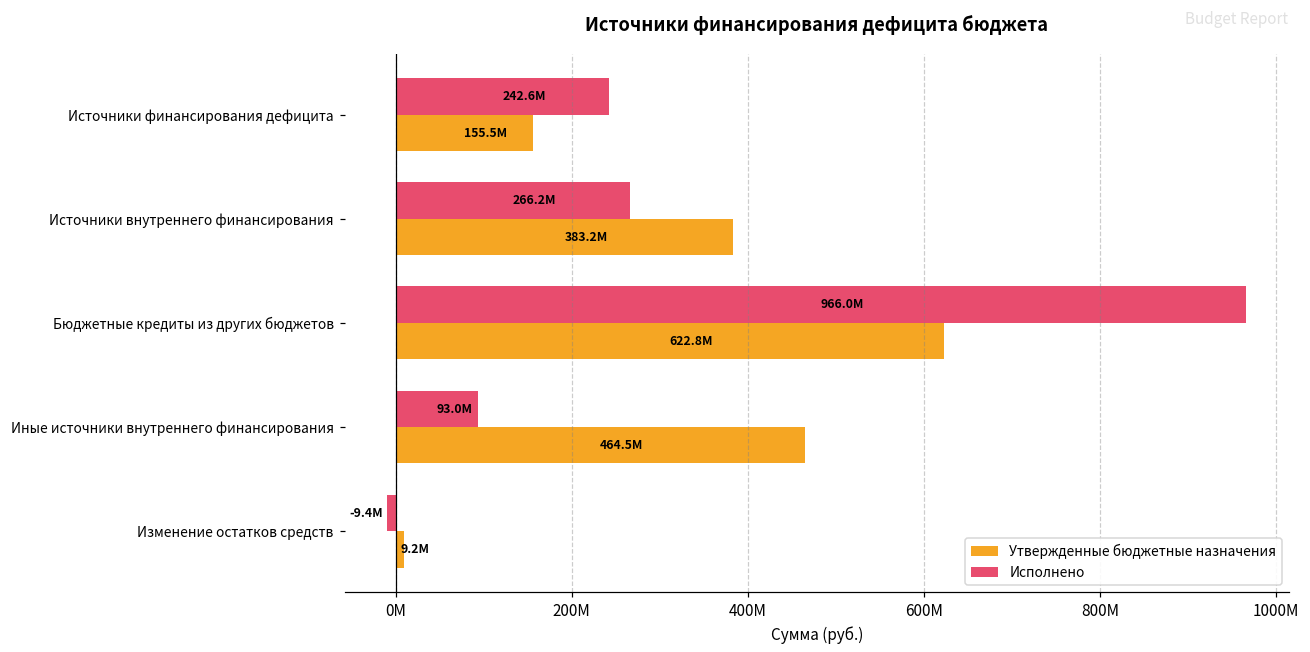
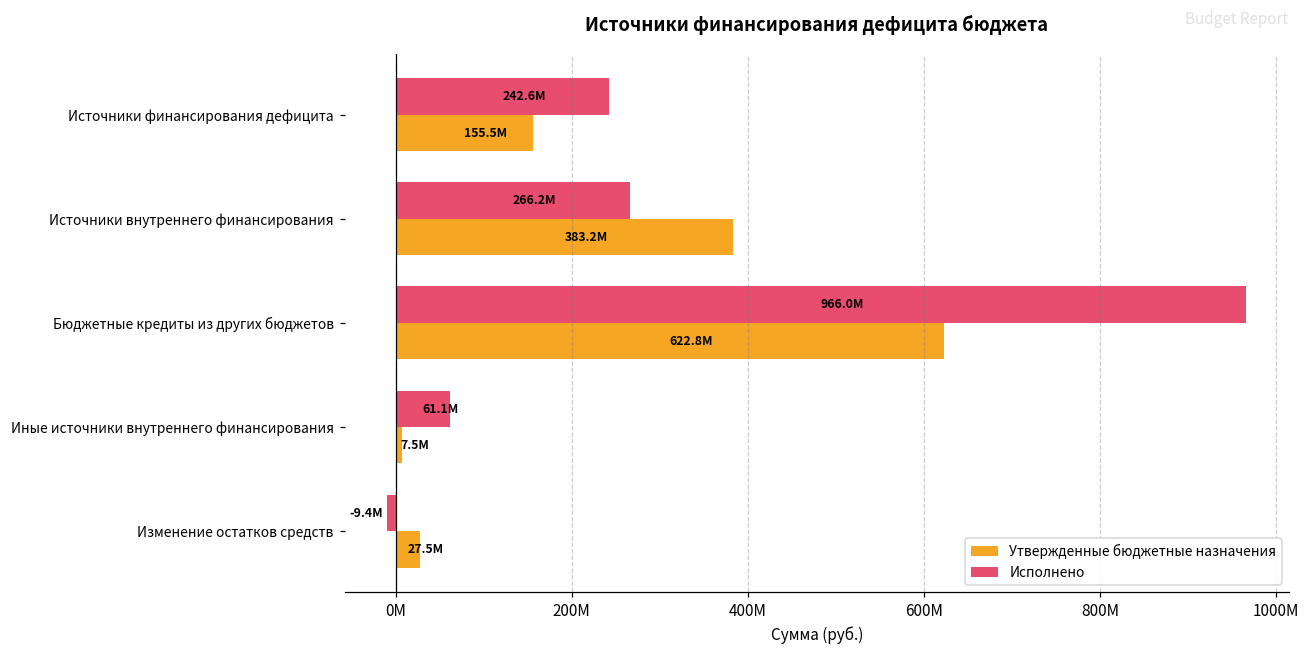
Исполнено, Иные источники внутреннего финансирования: 93.0M -> 61.1M
Утвержденные бюджетные назначения, Иные источники внутреннего финансирования: 464.5M -> 7.5M
Утвержденные бюджетные назначения, Изменение остатков средств: 9.2M -> 27.5M
